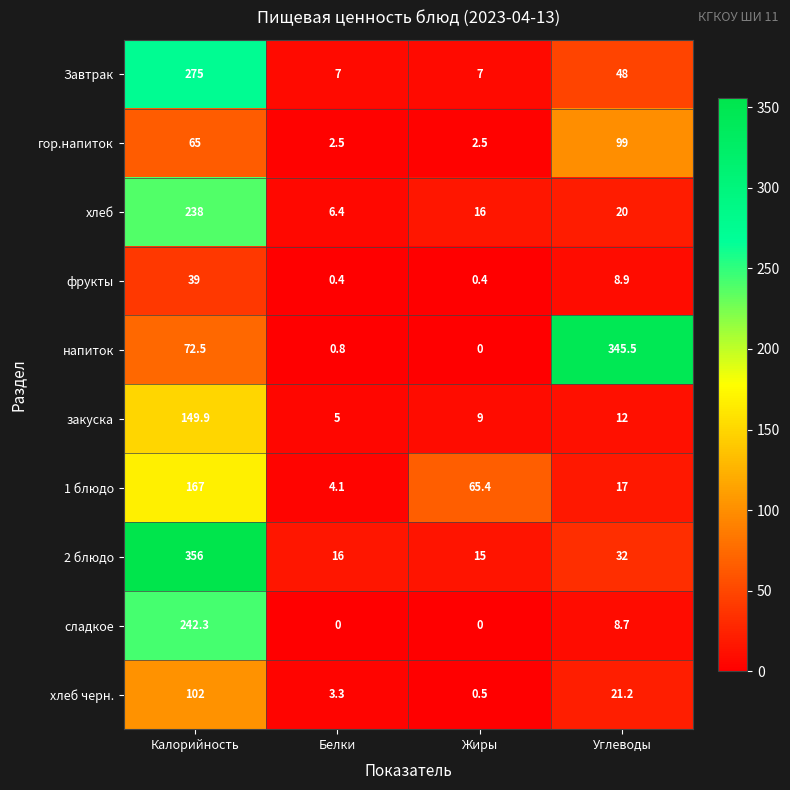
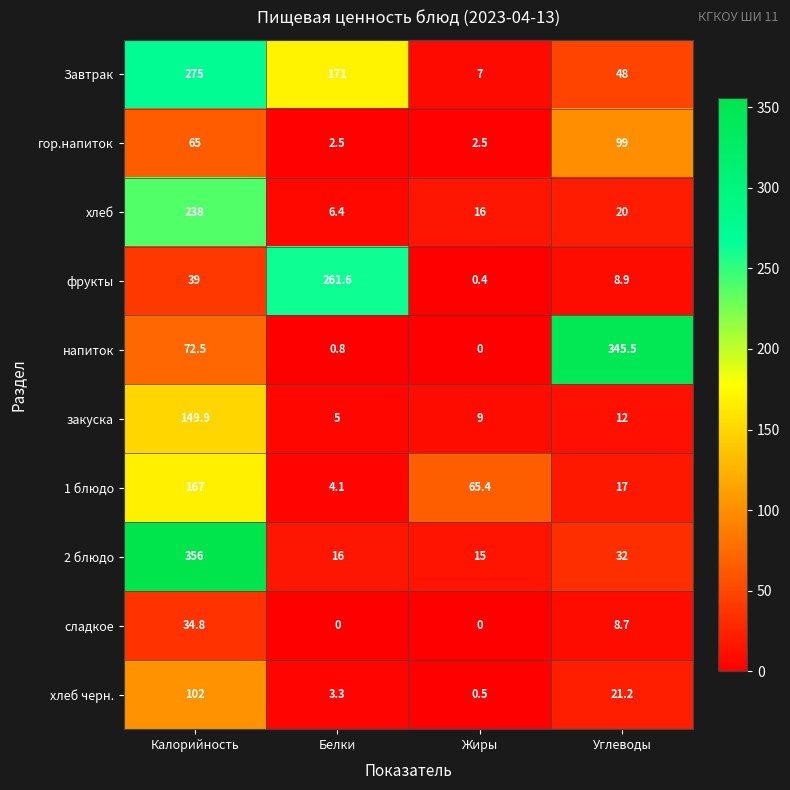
Завтрак, Белки: 7 -> 171
фрукты, Белки: 0.4 -> 261.6
сладкое, Калорийность: 242.3 -> 34.8
